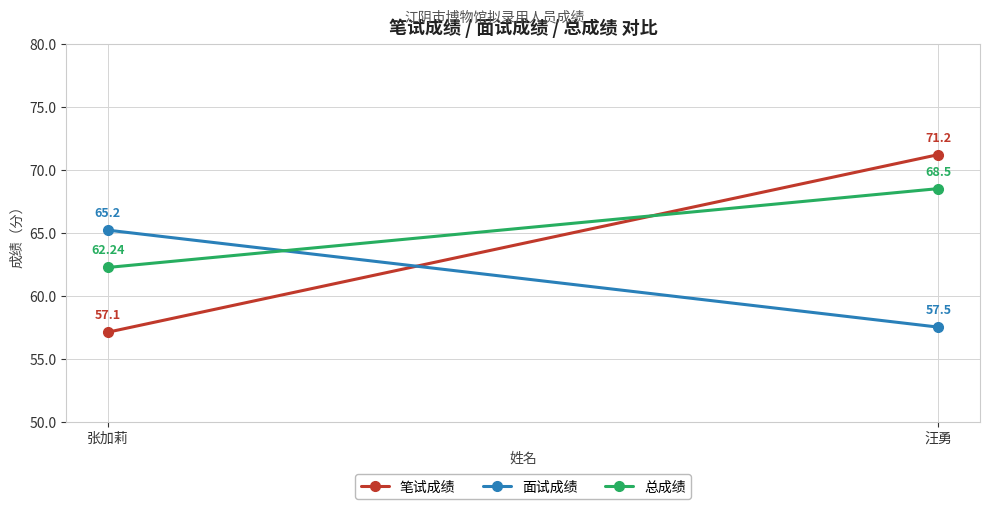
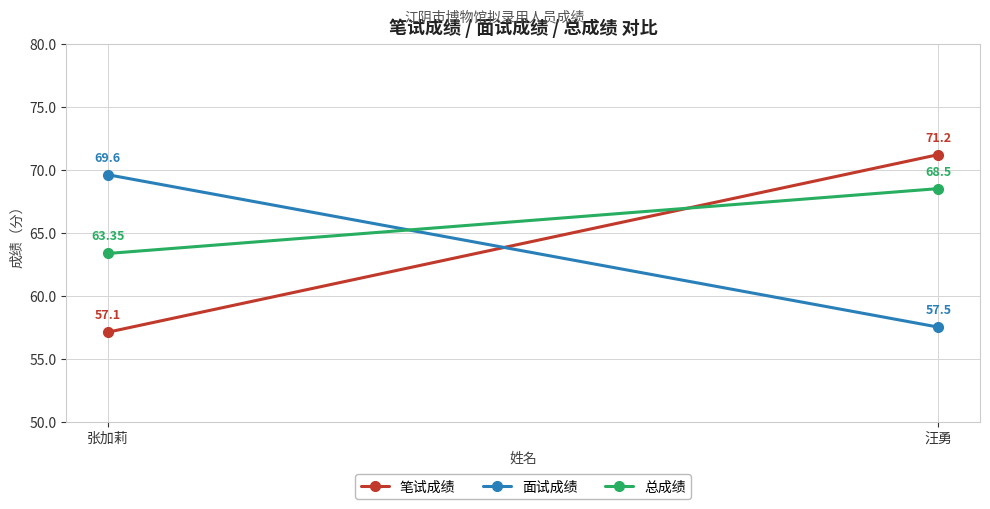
面试成绩, 张加莉: 65.2 -> 69.6
总成绩, 张加莉: 62.24 -> 63.35
